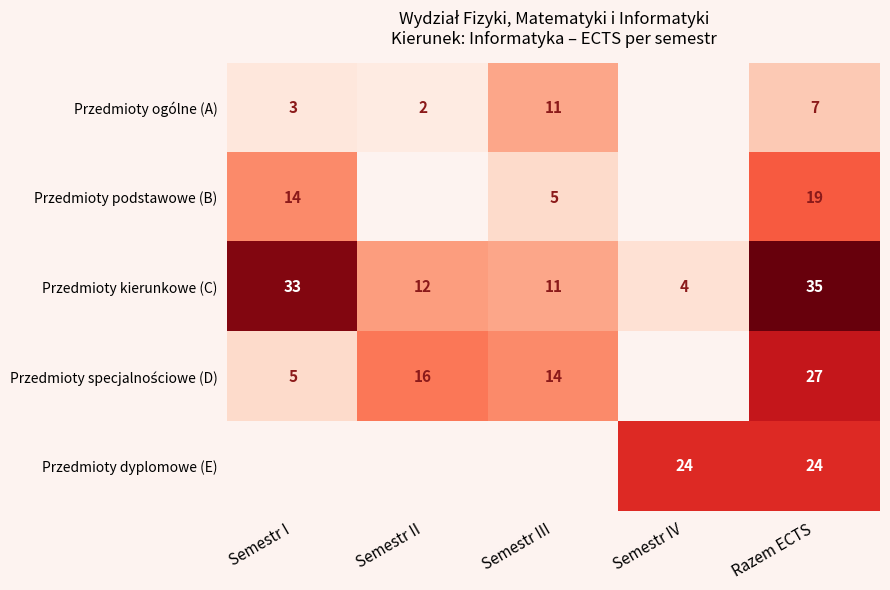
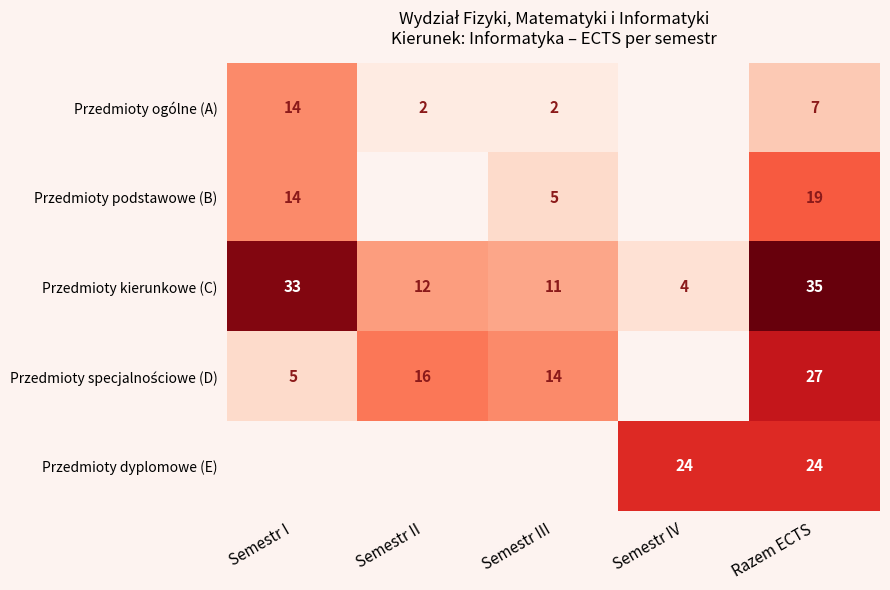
Przedmioty ogólne (A), Semestr I: 3 -> 14
Przedmioty ogólne (A), Semestr III: 11 -> 2
